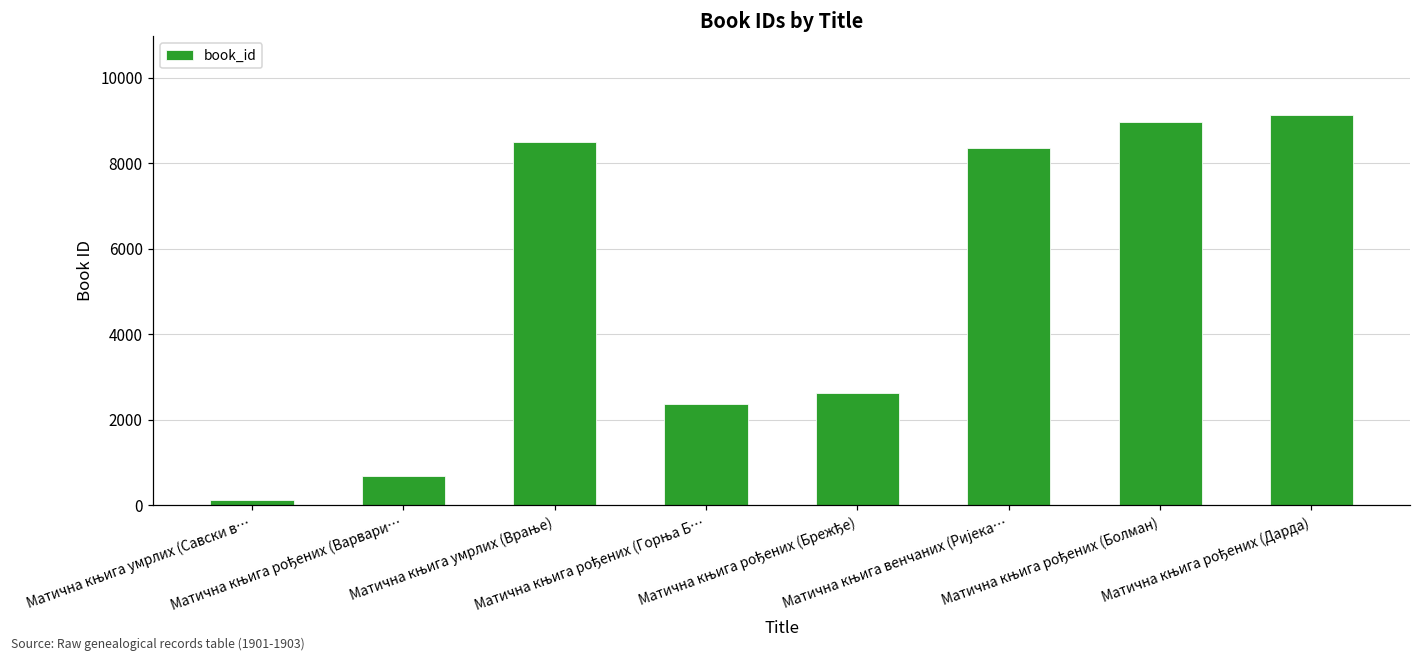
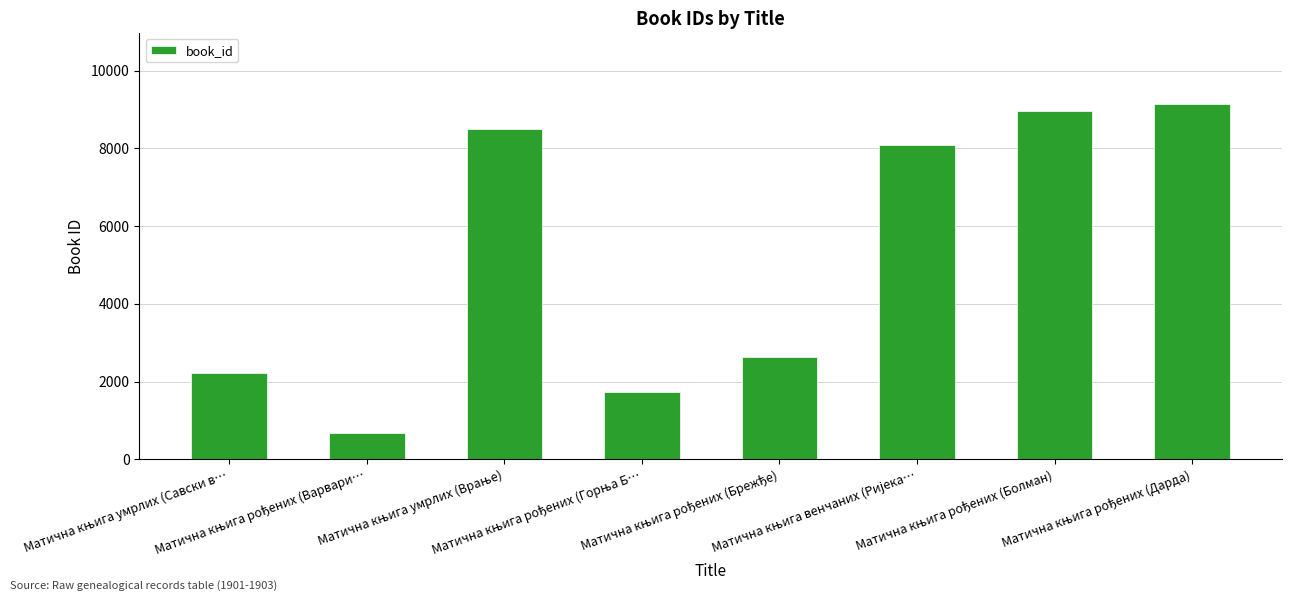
Матична књига умрлих (Савски в…: 100 -> 2200
Матична књига рођених (Горња Б…: 2400 -> 1700
Матична књига венчаних (Ријека…: 8400 -> 8100
